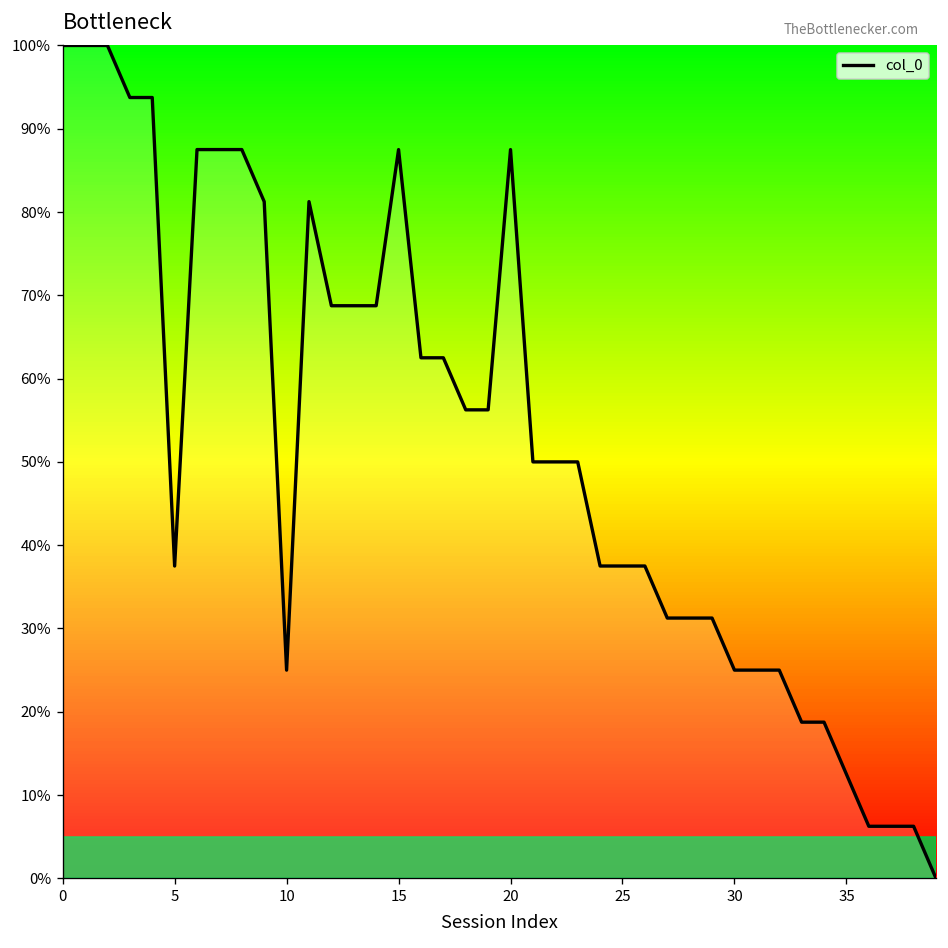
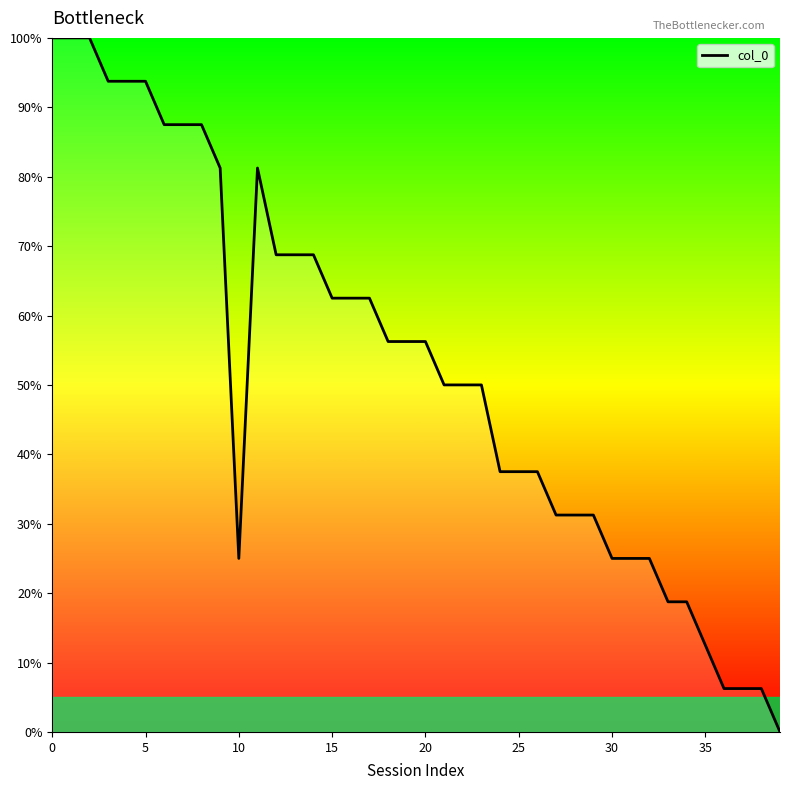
5: 38% -> 94%
15: 88% -> 63%
20: 88% -> 56%
